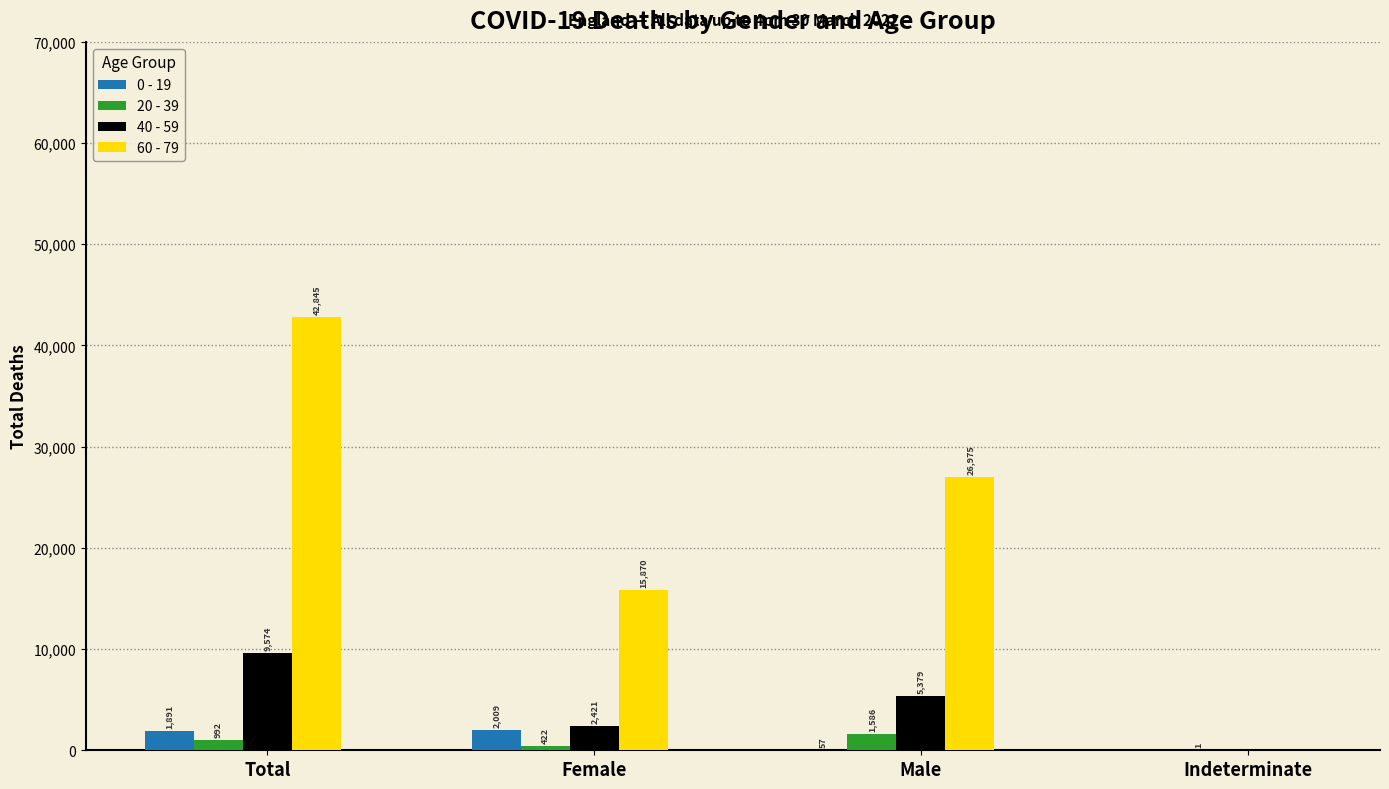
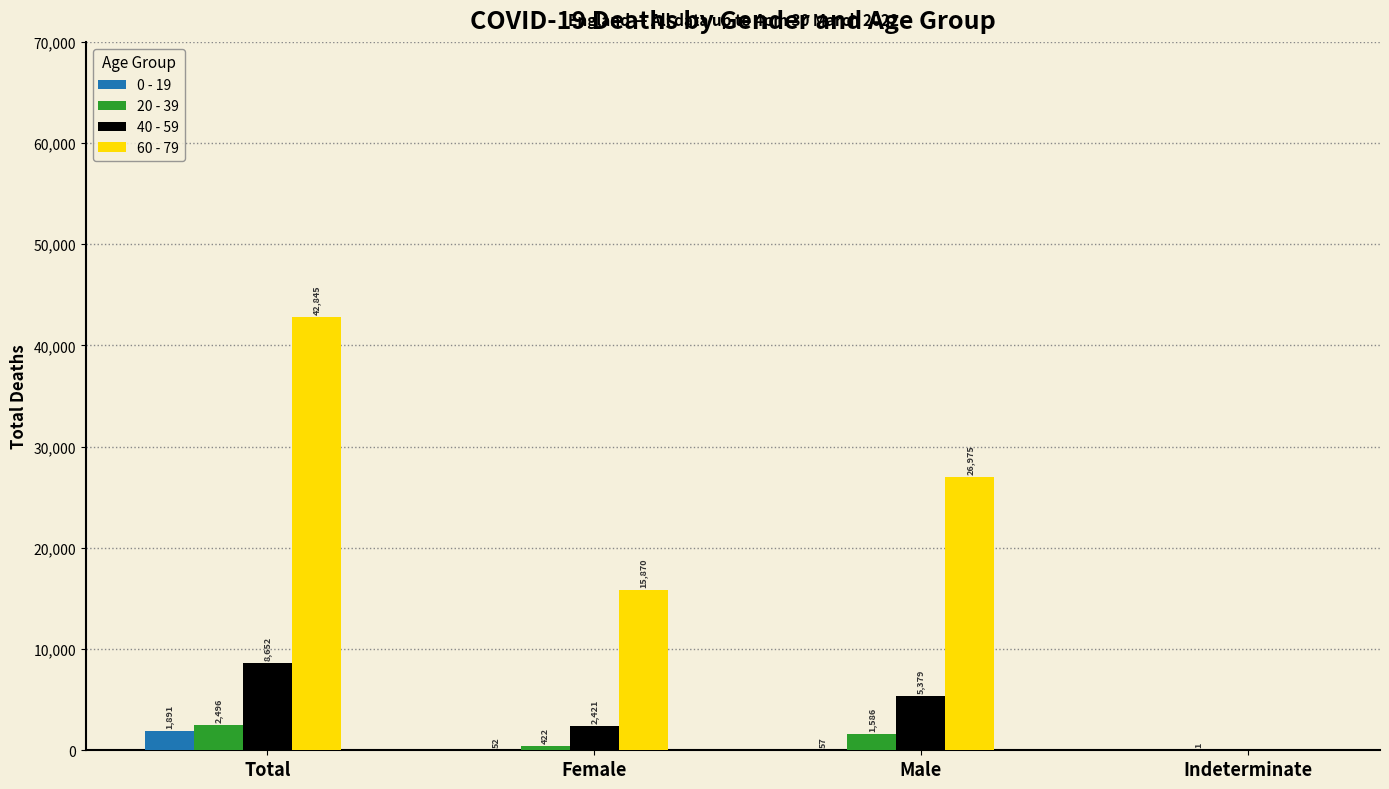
20 - 39, Total: 992 -> 2,496
40 - 59, Total: 9,574 -> 8,652
0 - 19, Female: 2,009 -> 52
